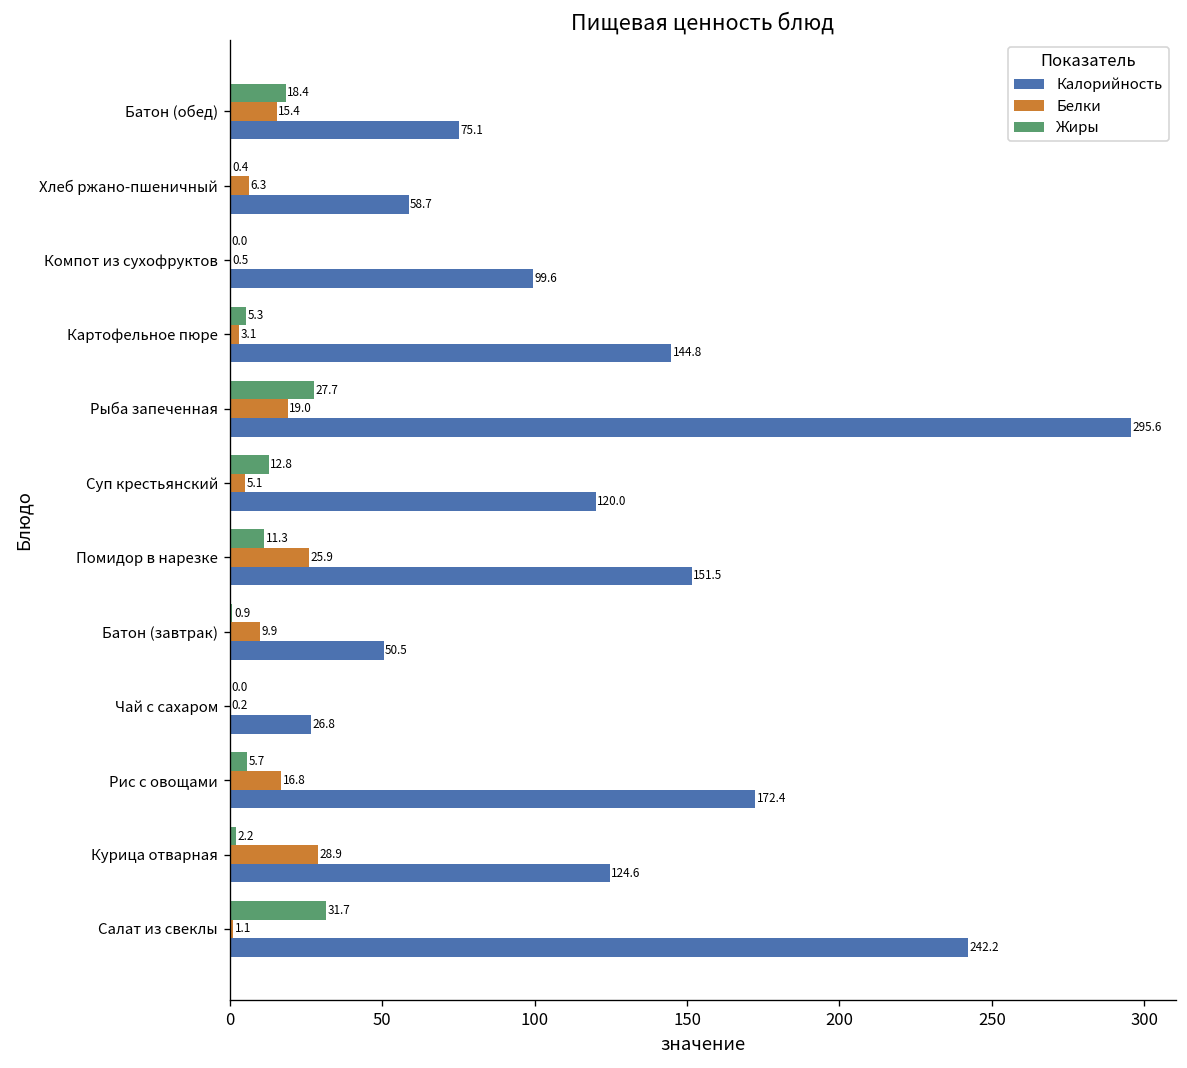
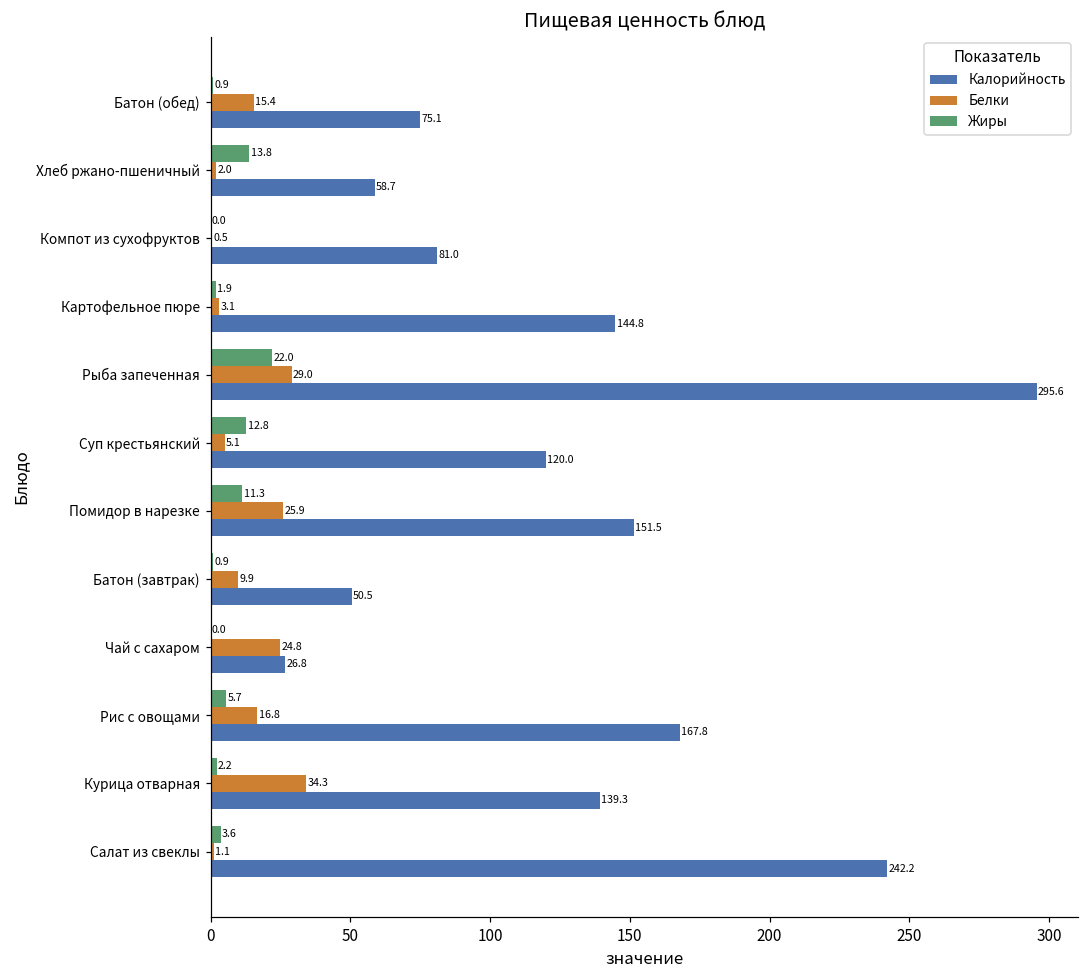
Жиры, Батон (обед): 18.4 -> 0.9
Жиры, Хлеб ржано-пшеничный: 0.4 -> 13.8
Белки, Хлеб ржано-пшеничный: 6.3 -> 2.0
Калорийность, Компот из сухофруктов: 99.6 -> 81.0
Жиры, Картофельное пюре: 5.3 -> 1.9
Жиры, Рыба запеченная: 27.7 -> 22.0
Белки, Рыба запеченная: 19.0 -> 29.0
Белки, Чай с сахаром: 0.2 -> 24.8
Калорийность, Рис с овощами: 172.4 -> 167.8
Белки, Курица отварная: 28.9 -> 34.3
Калорийность, Курица отварная: 124.6 -> 139.3
Жиры, Салат из свеклы: 31.7 -> 3.6
